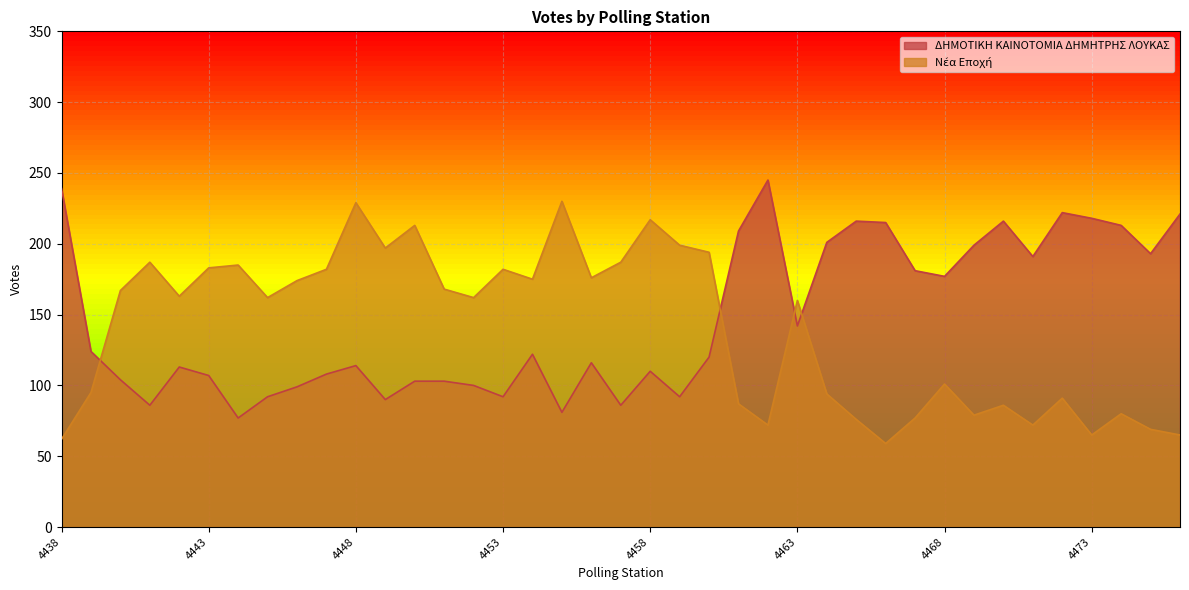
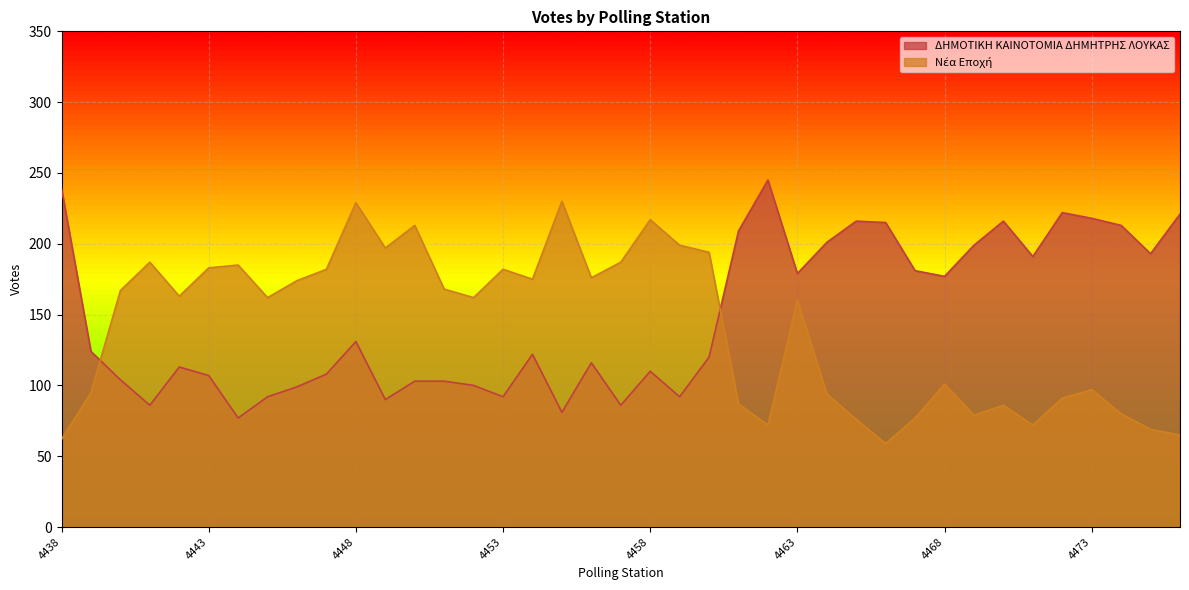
ΔΗΜΟΤΙΚΗ ΚΑΙΝΟΤΟΜΙΑ ΔΗΜΗΤΡΗΣ ΛΟΥΚΑΣ, 4448: 114 -> 131
ΔΗΜΟΤΙΚΗ ΚΑΙΝΟΤΟΜΙΑ ΔΗΜΗΤΡΗΣ ΛΟΥΚΑΣ, 4463: 142 -> 179
Νέα Εποχή, 4473: 65 -> 97
